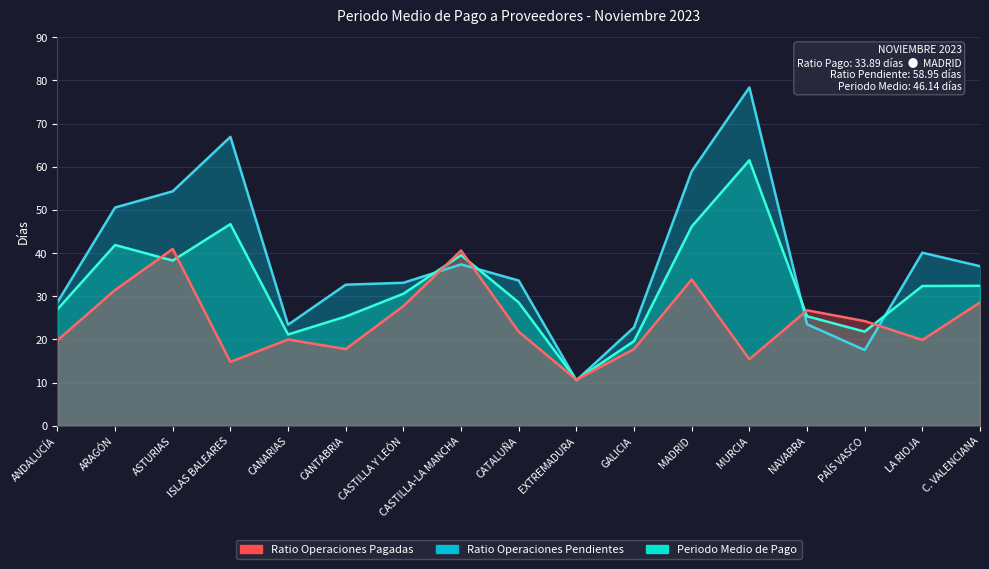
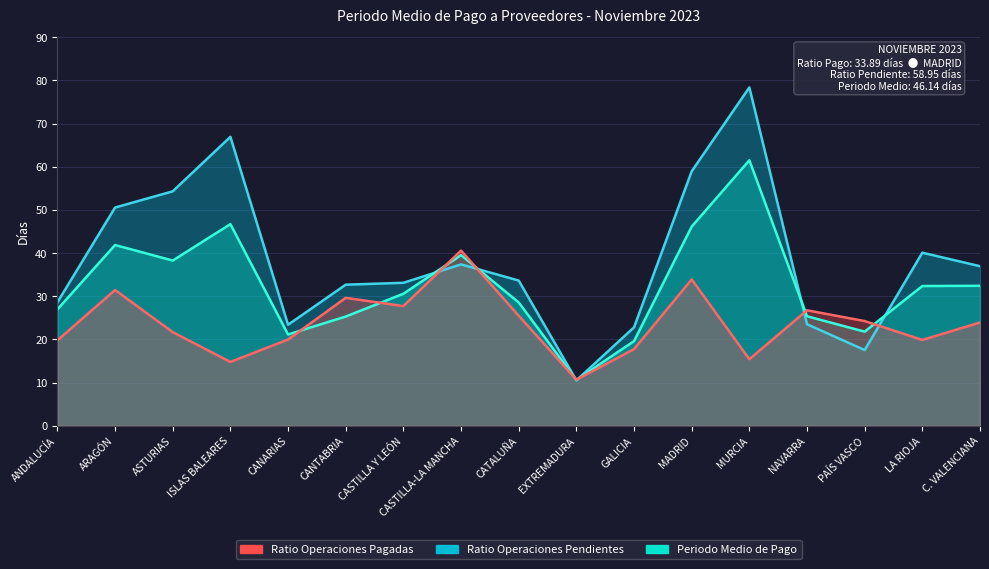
Ratio Operaciones Pagadas, ASTURIAS: 41 -> 22
Ratio Operaciones Pagadas, CANTABRIA: 18 -> 30
Ratio Operaciones Pagadas, CATALUÑA: 22 -> 25
Ratio Operaciones Pagadas, C. VALENCIANA: 29 -> 24
